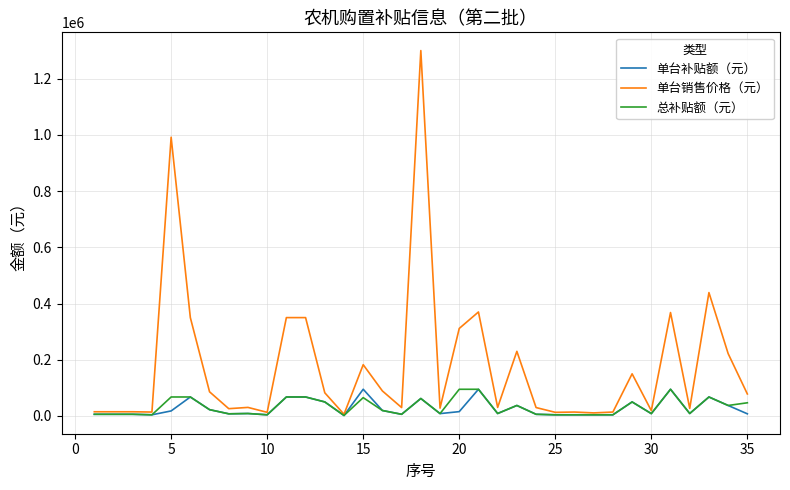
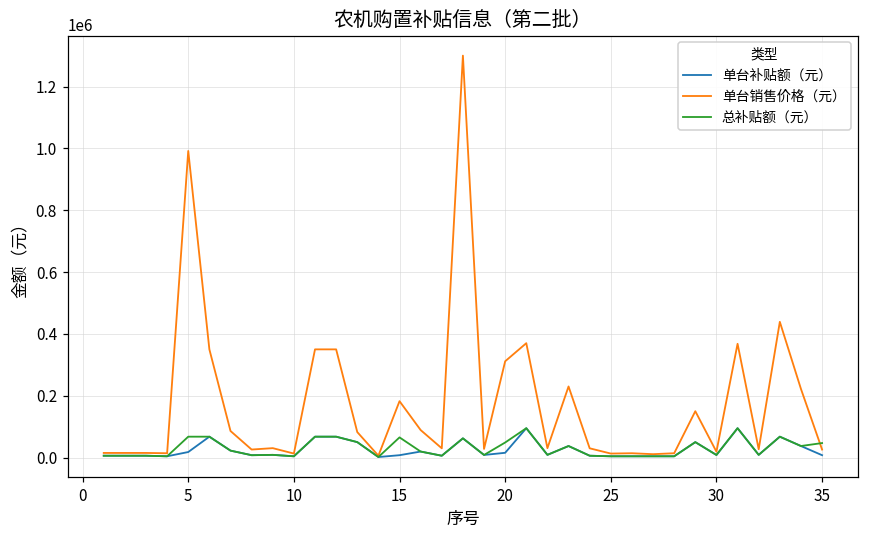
单台补贴额（元）, 15: 100000 -> 10000
总补贴额（元）, 20: 100000 -> 50000
单台销售价格（元）, 35: 80000 -> 30000
